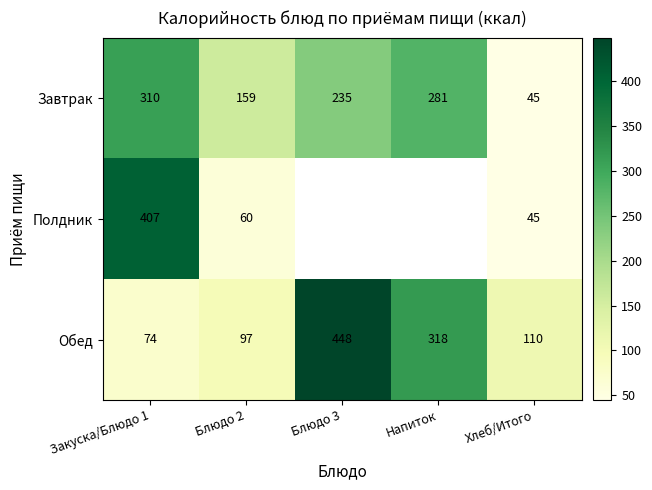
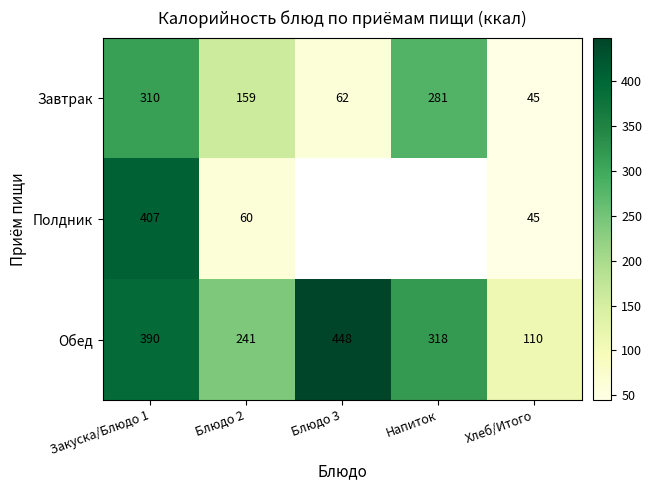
Завтрак, Блюдо 3: 235 -> 62
Обед, Закуска/Блюдо 1: 74 -> 390
Обед, Блюдо 2: 97 -> 241
